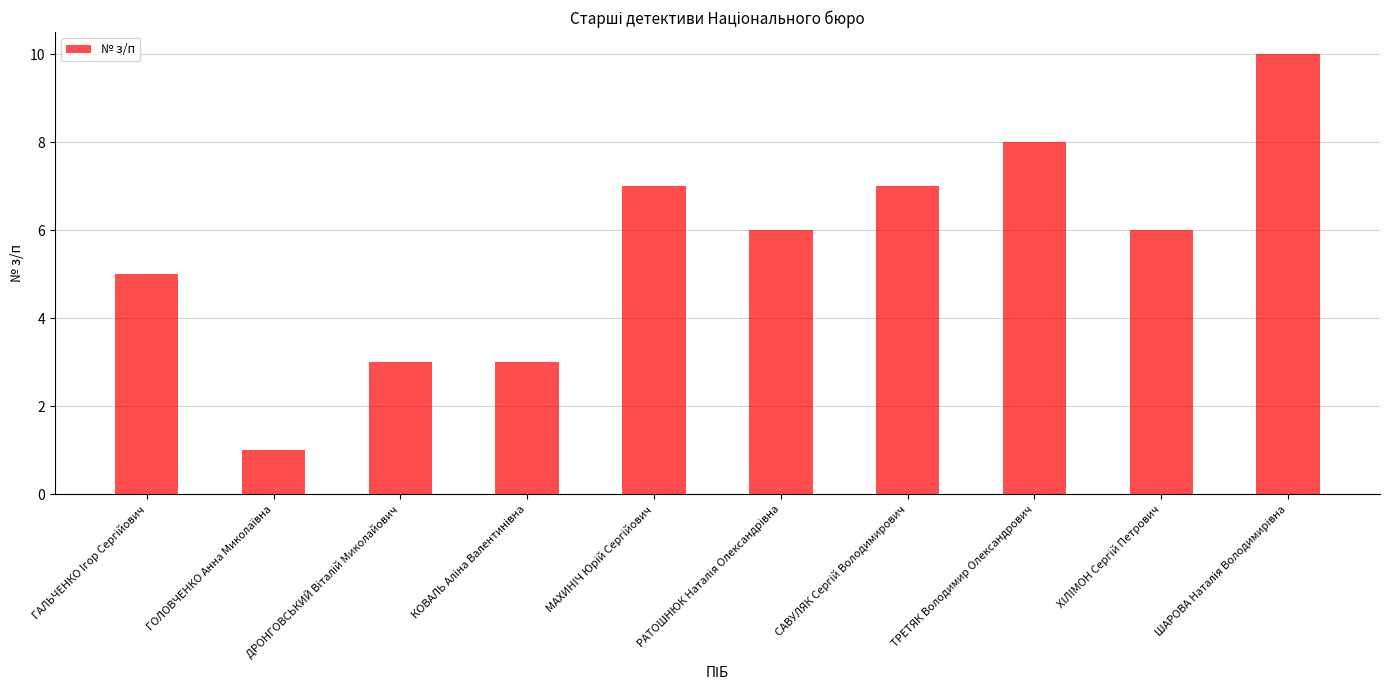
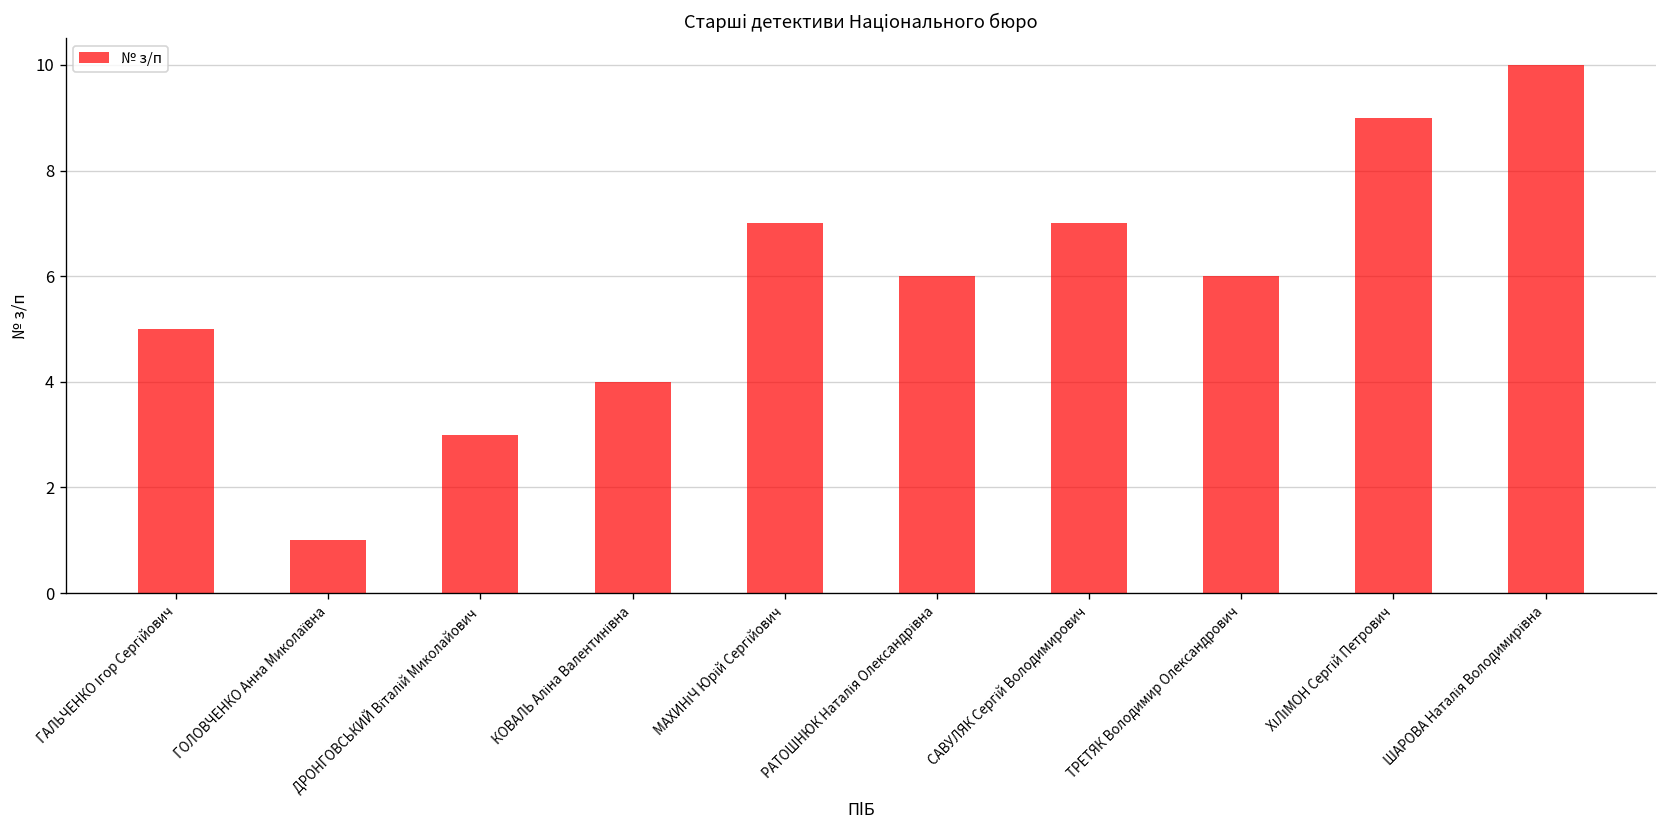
КОВАЛЬ Аліна Валентинівна: 3 -> 4
ТРЕТЯК Володимир Олександрович: 8 -> 6
ХІЛІМОН Сергій Петрович: 6 -> 9
